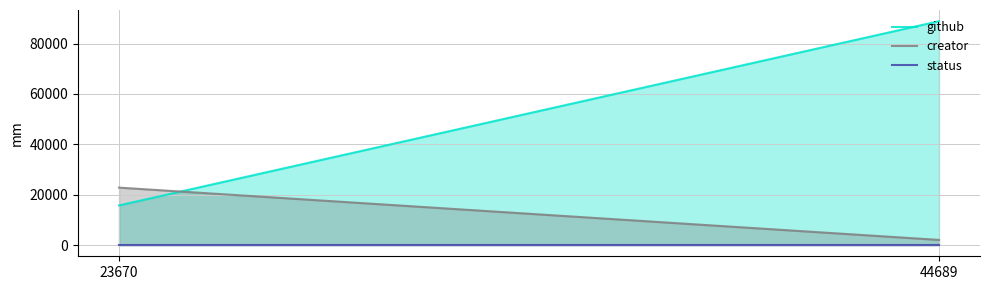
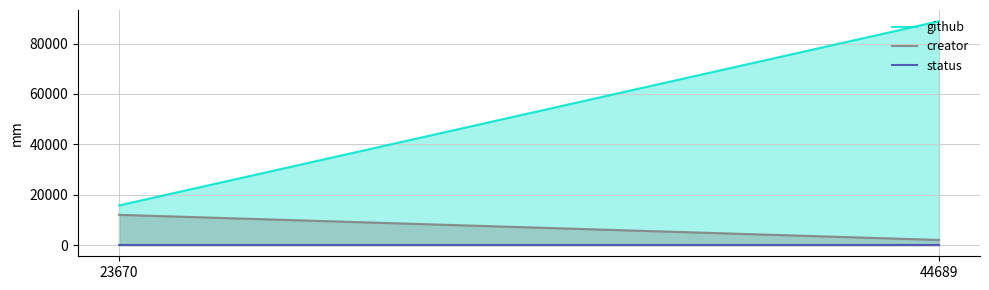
creator, 23670: 23000 -> 12000
